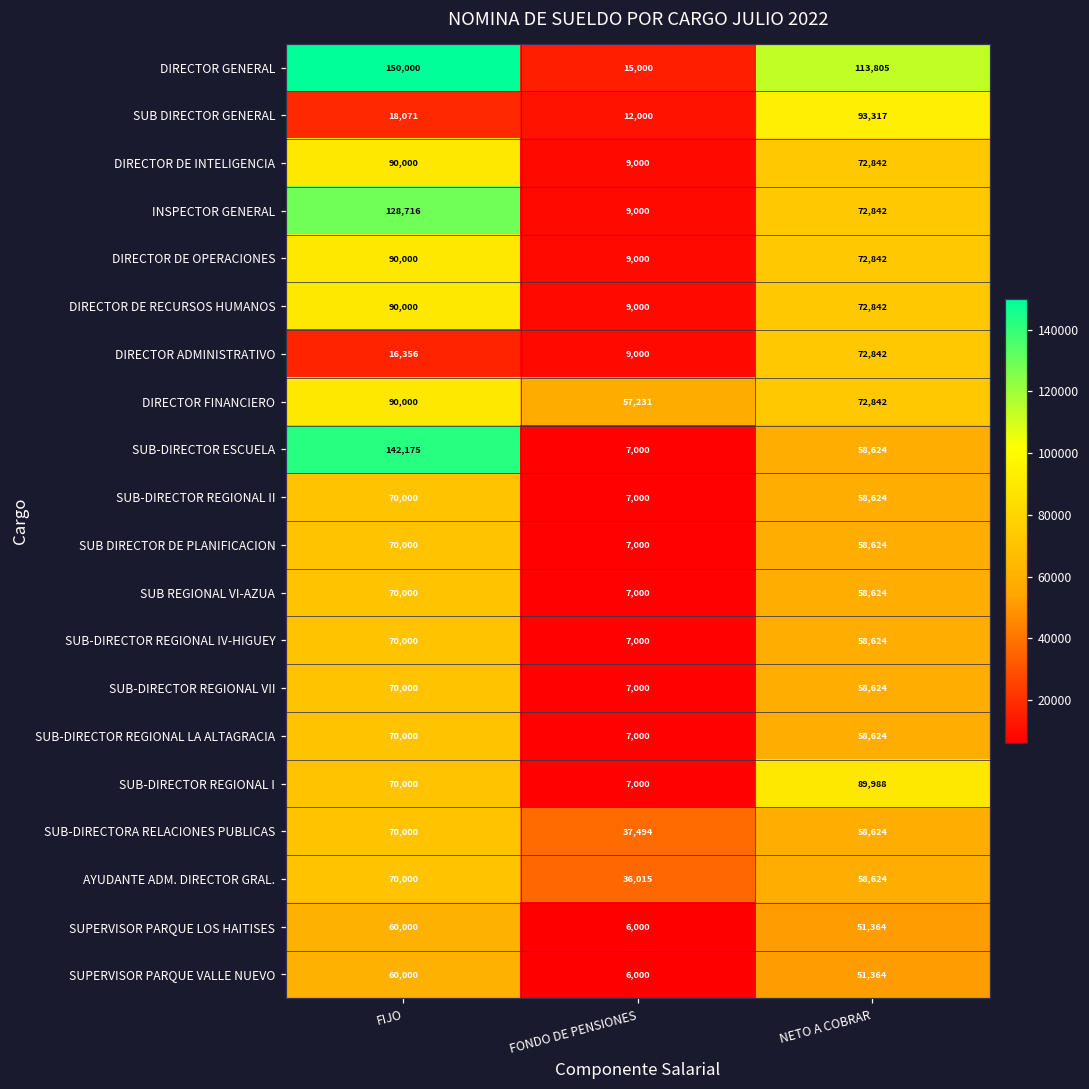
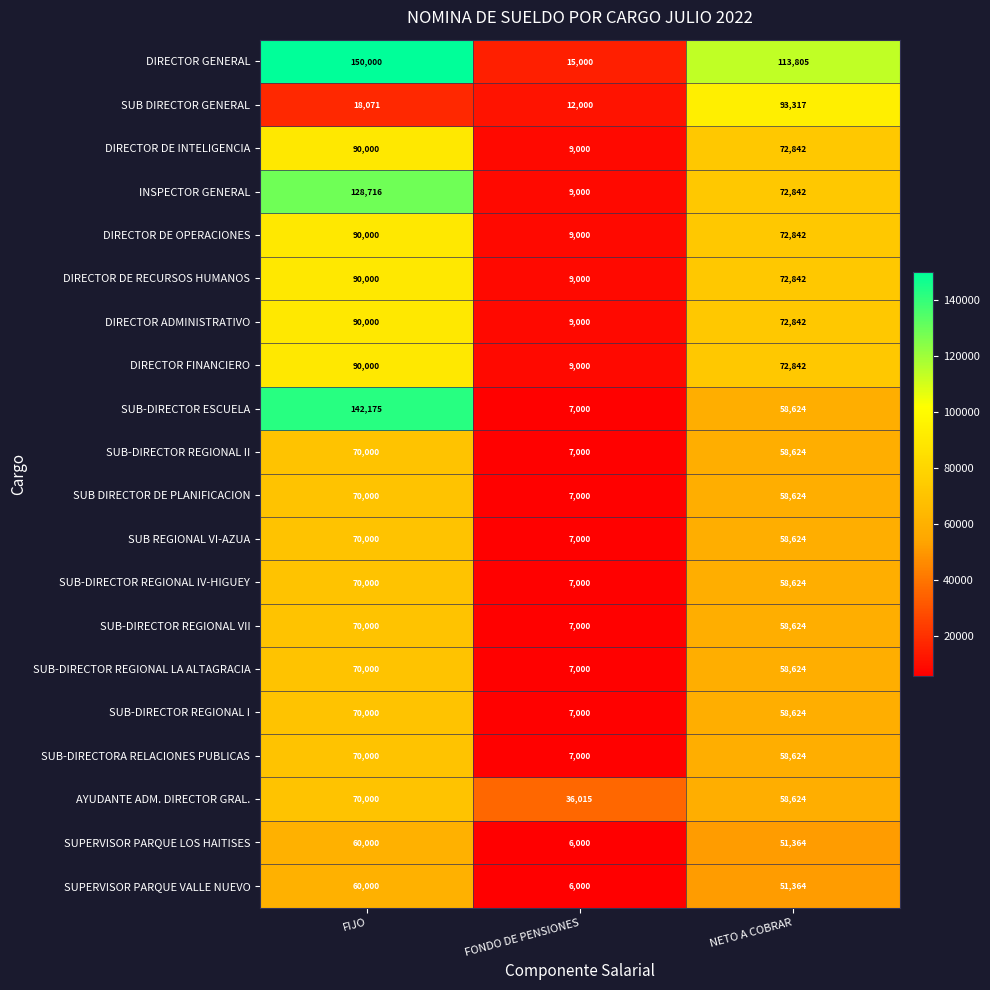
DIRECTOR ADMINISTRATIVO, FIJO: 16,356 -> 90,000
DIRECTOR FINANCIERO, FONDO DE PENSIONES: 57,231 -> 9,000
SUB-DIRECTOR REGIONAL I, NETO A COBRAR: 89,988 -> 58,624
SUB-DIRECTORA RELACIONES PUBLICAS, FONDO DE PENSIONES: 37,494 -> 7,000
